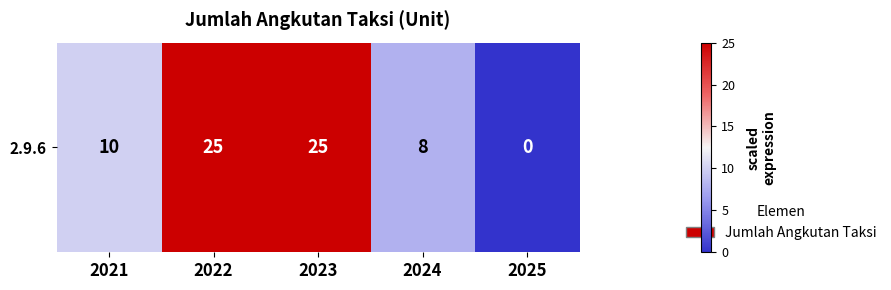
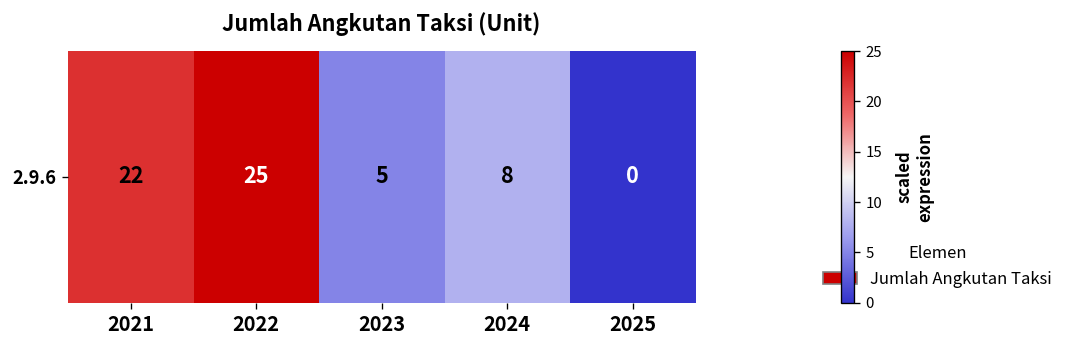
2.9.6, 2021: 10 -> 22
2.9.6, 2023: 25 -> 5
